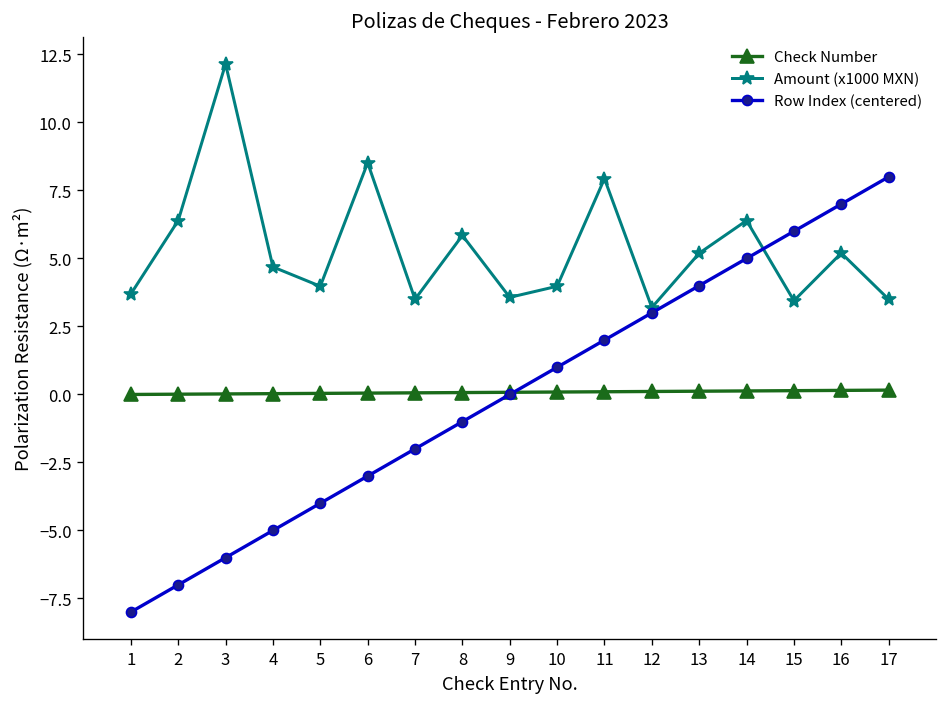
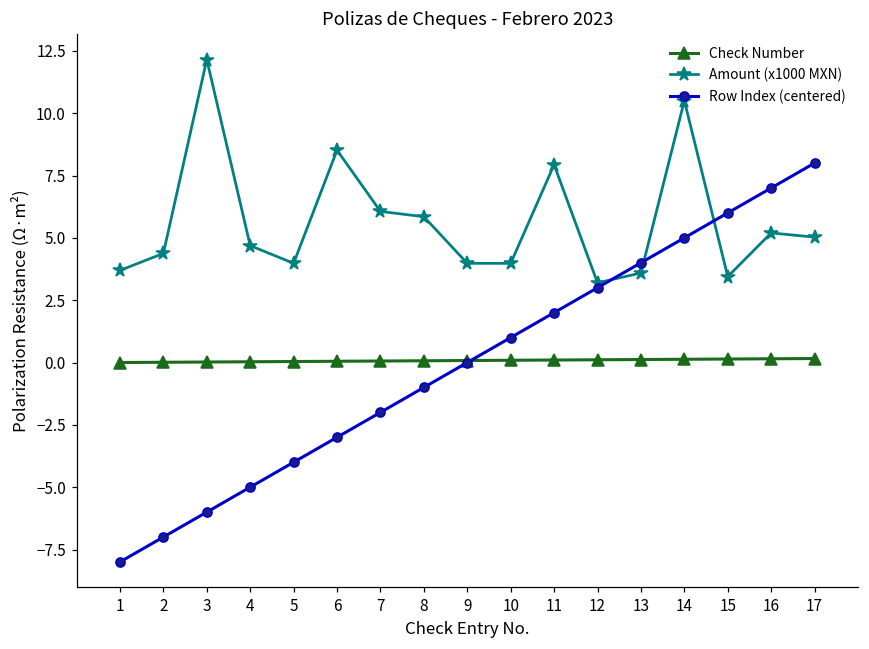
Amount (x1000 MXN), 2: 6.4 -> 4.4
Amount (x1000 MXN), 7: 3.5 -> 6.1
Amount (x1000 MXN), 9: 3.6 -> 4.0
Amount (x1000 MXN), 13: 5.2 -> 3.6
Amount (x1000 MXN), 14: 6.4 -> 10.5
Amount (x1000 MXN), 17: 3.5 -> 5.0
